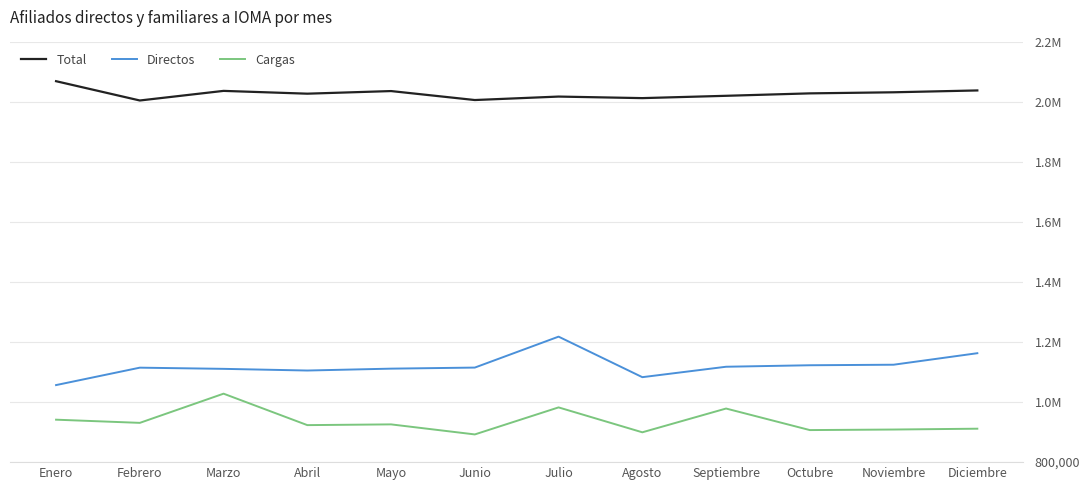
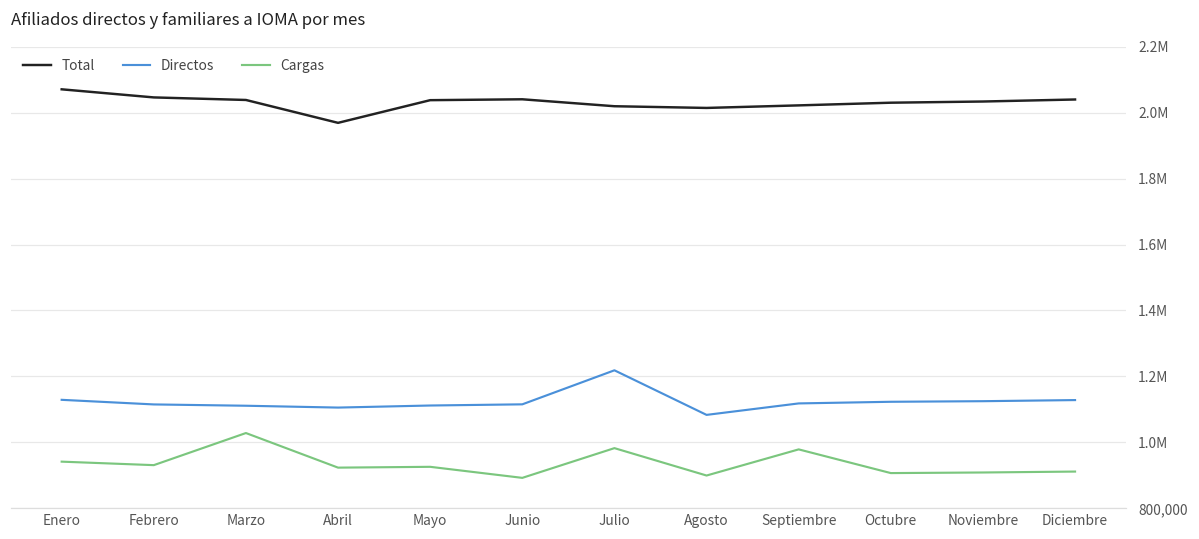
Directos, Enero: 1,060,000 -> 1,130,000
Total, Febrero: 2,010,000 -> 2,050,000
Total, Abril: 2,030,000 -> 1,970,000
Total, Junio: 2,010,000 -> 2,040,000
Directos, Diciembre: 1,160,000 -> 1,130,000
